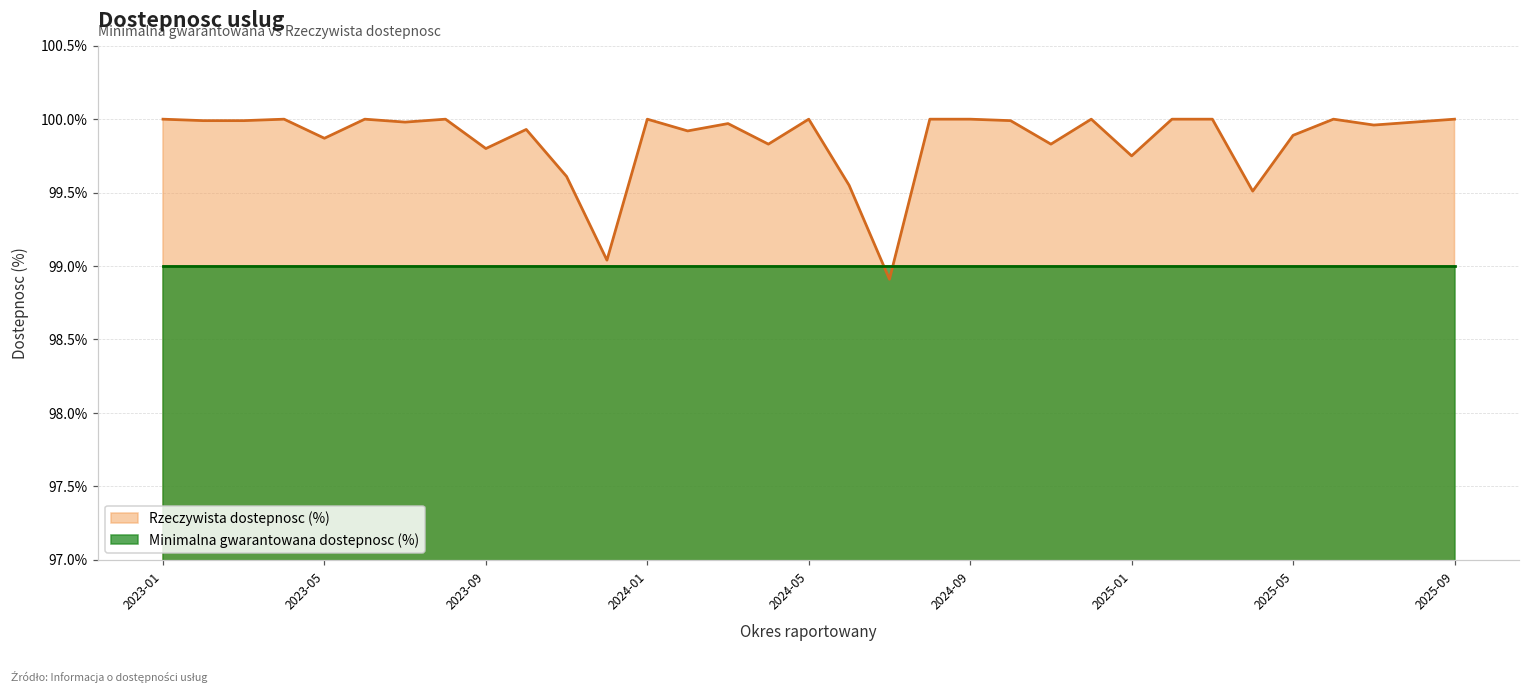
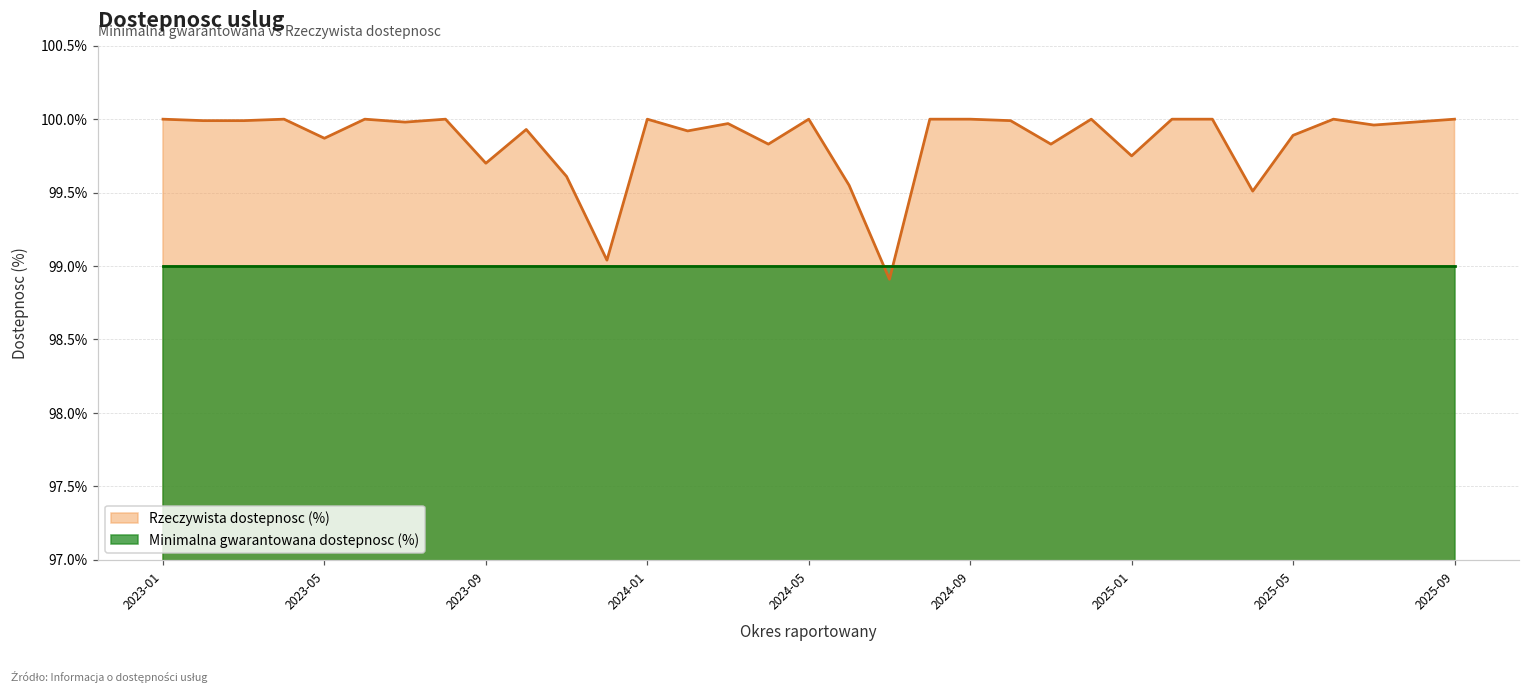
Rzeczywista dostepnosc (%), 2023-09: 99.80% -> 99.70%
